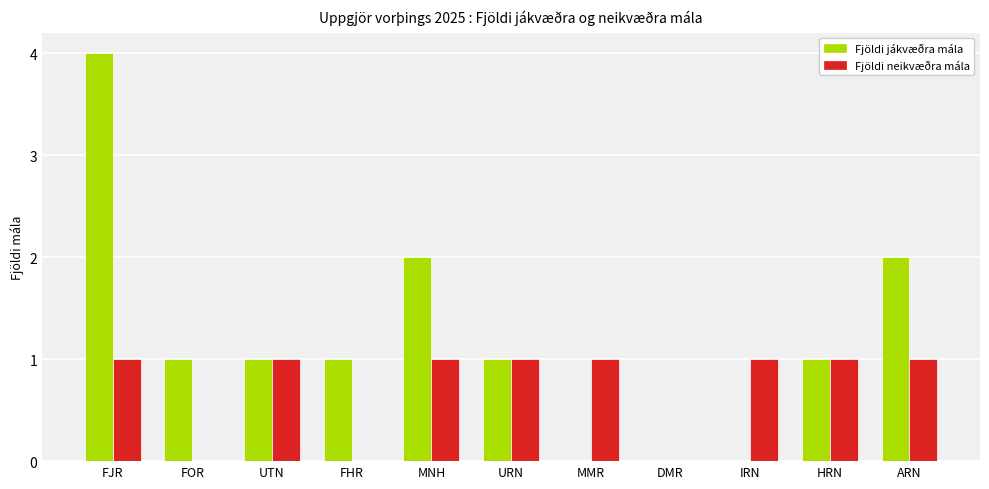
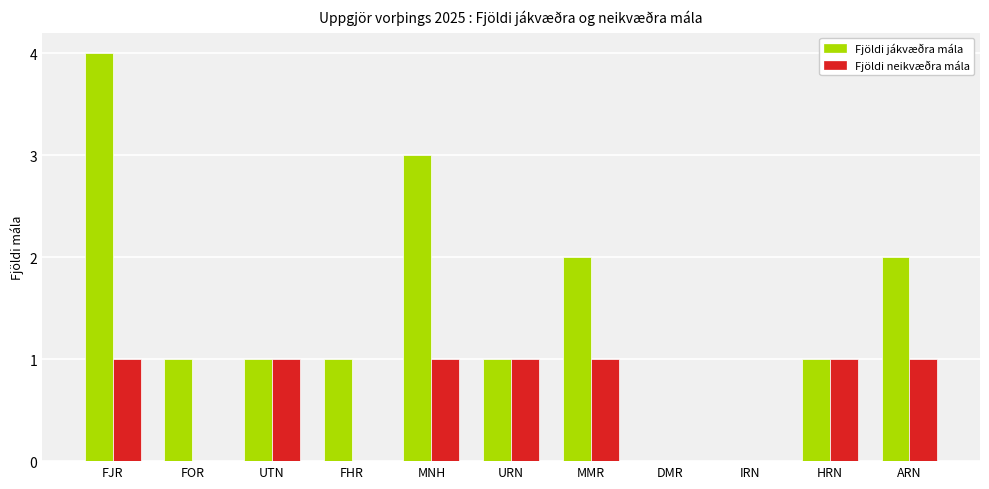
Fjöldi jákvæðra mála, MNH: 2 -> 3
Fjöldi jákvæðra mála, MMR: 0 -> 2
Fjöldi neikvæðra mála, IRN: 1 -> 0
